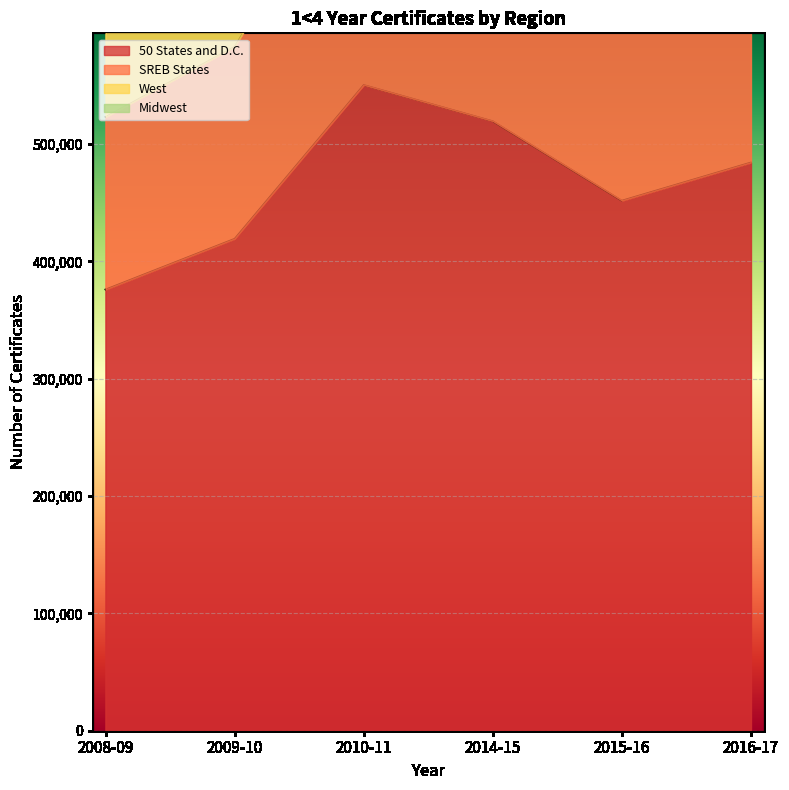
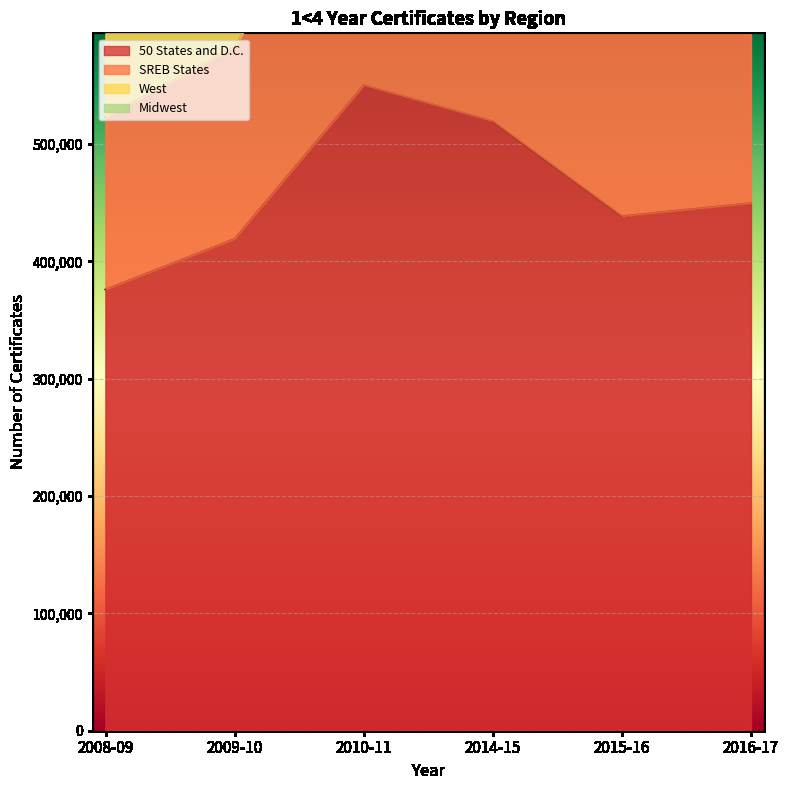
50 States and D.C., 2015-16: 452,000 -> 439,000
50 States and D.C., 2016-17: 484,000 -> 450,000
